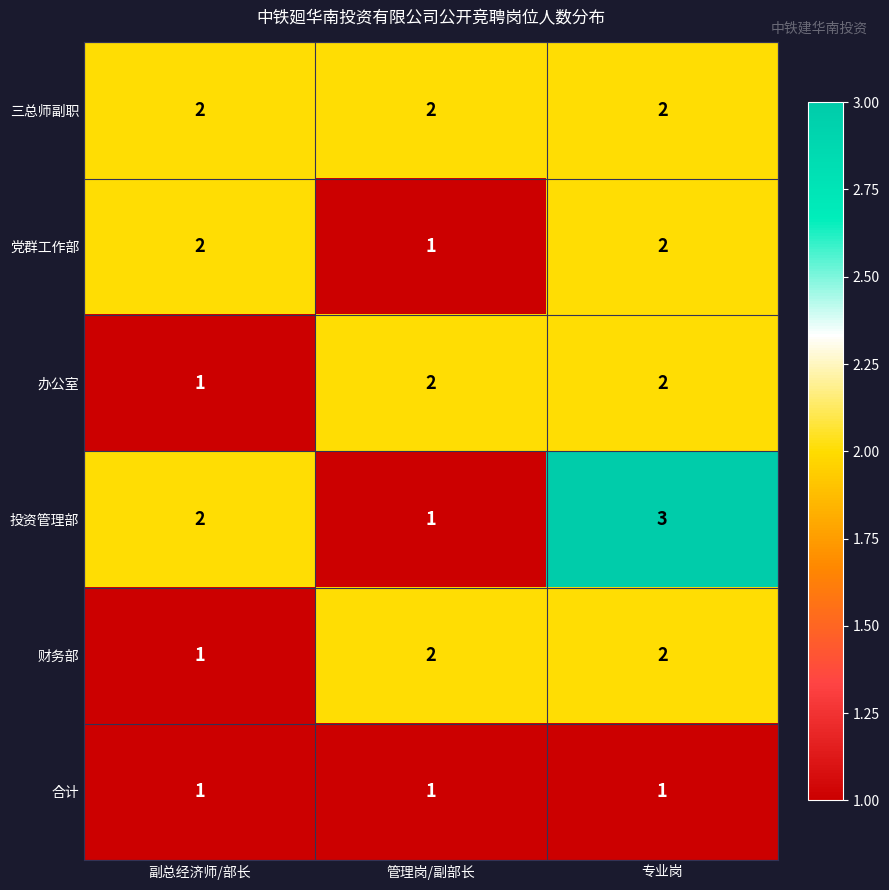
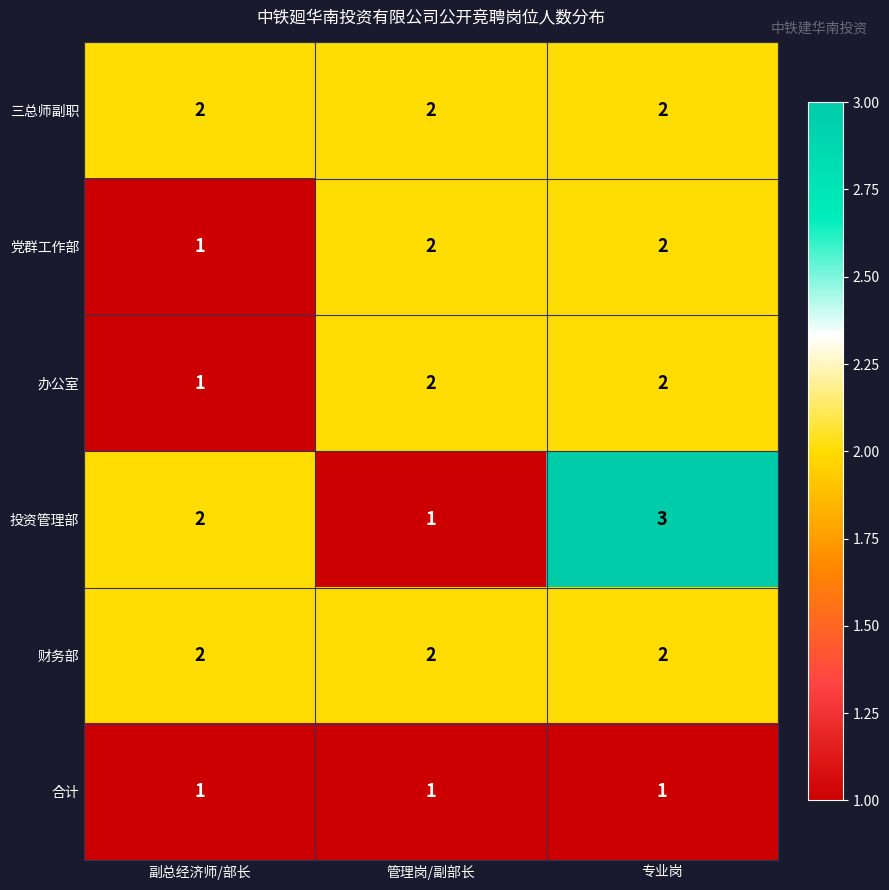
党群工作部, 副总经济师/部长: 2 -> 1
党群工作部, 管理岗/副部长: 1 -> 2
财务部, 副总经济师/部长: 1 -> 2
